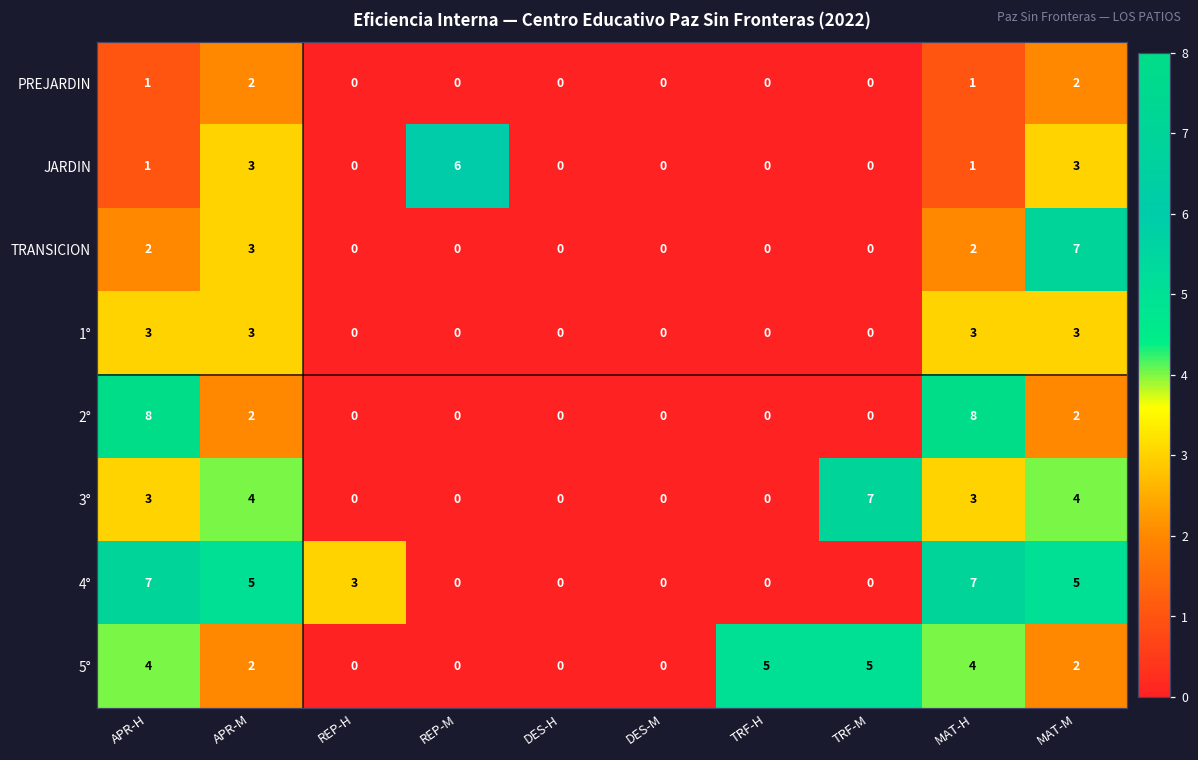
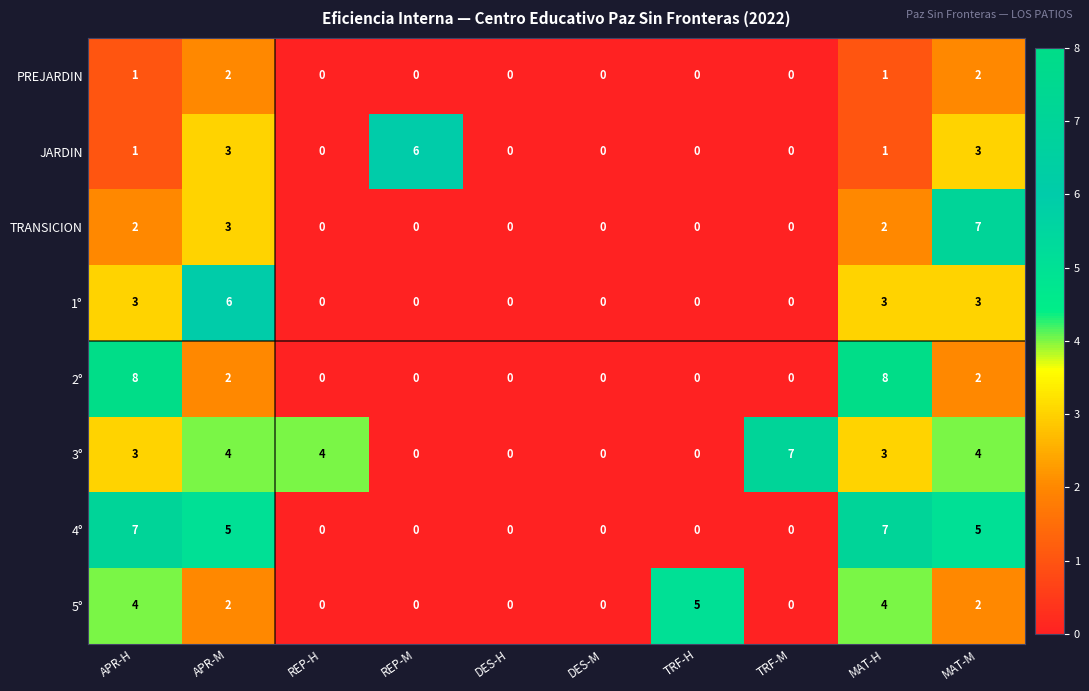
1°, APR-M: 3 -> 6
3°, REP-H: 0 -> 4
4°, REP-H: 3 -> 0
5°, TRF-M: 5 -> 0
